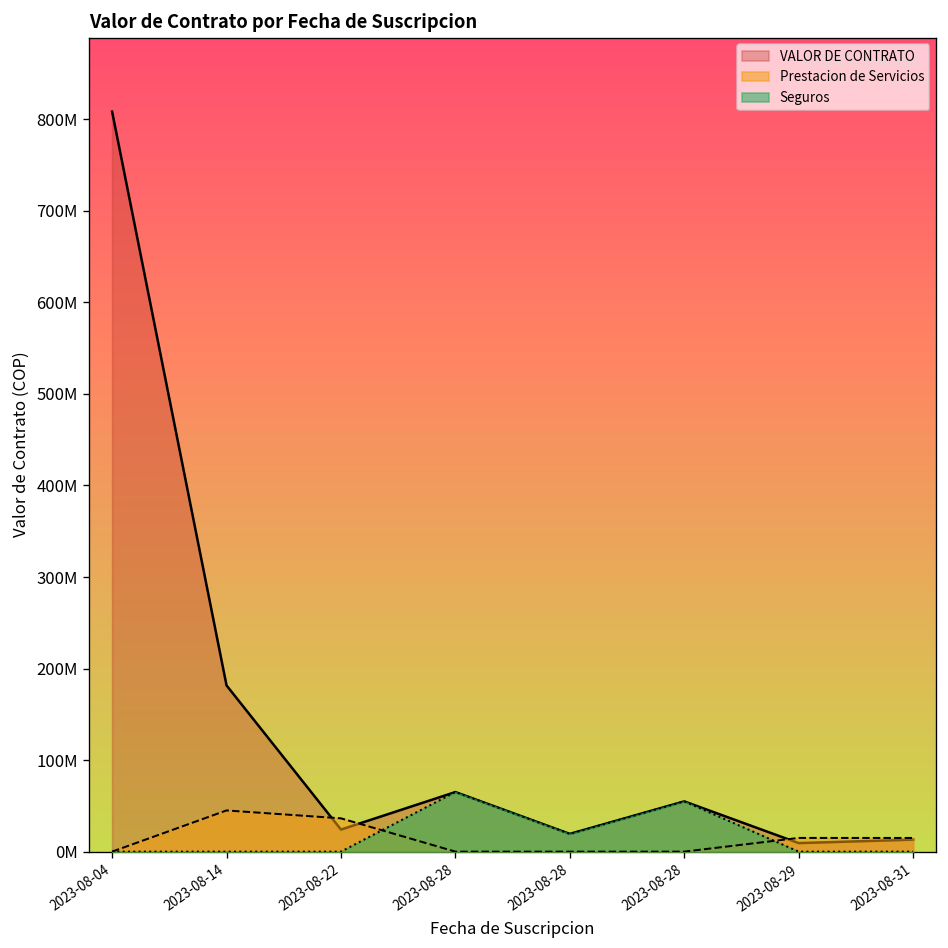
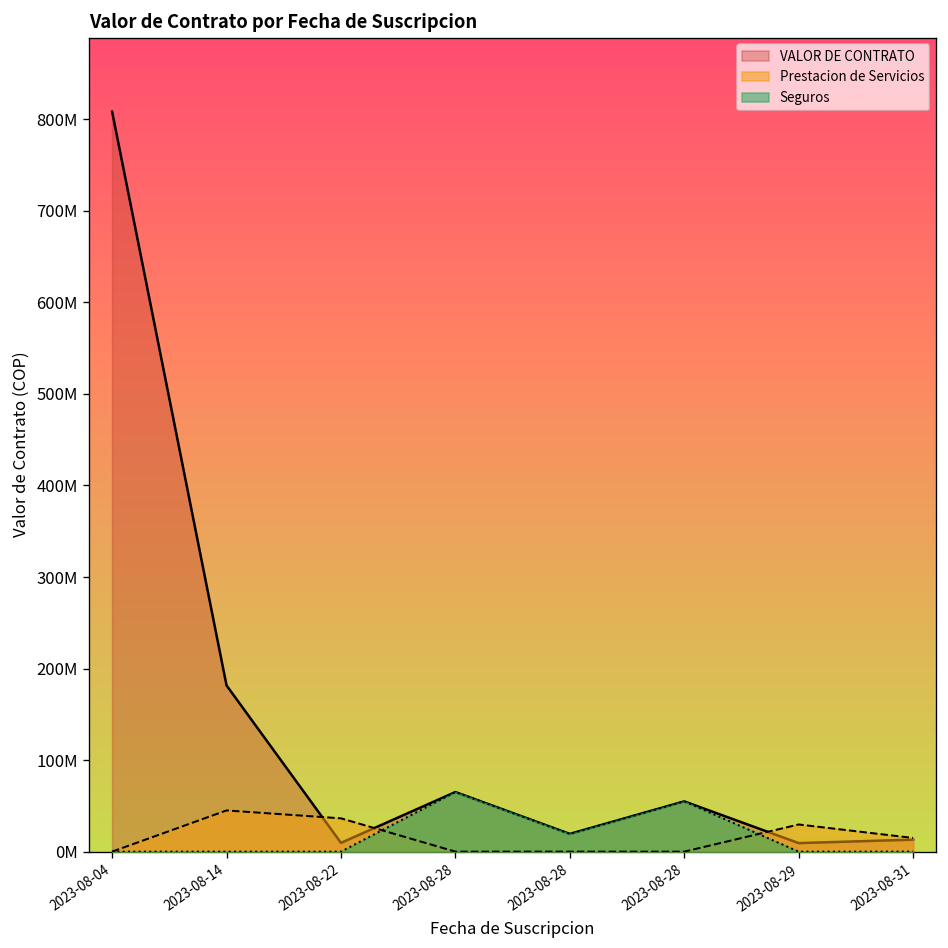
VALOR DE CONTRATO, 2023-08-22: 20000000 -> 10000000
Prestacion de Servicios, 2023-08-29: 10000000 -> 30000000
